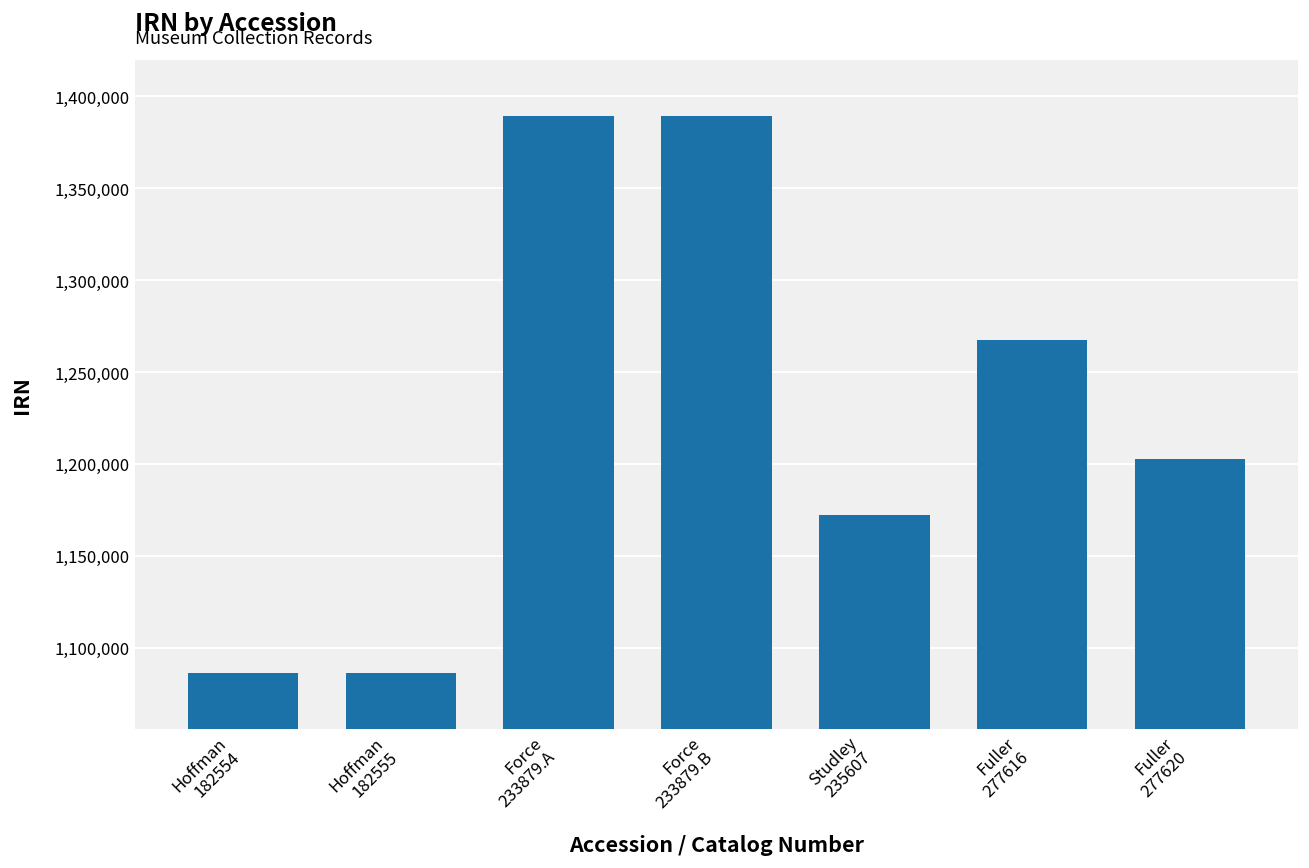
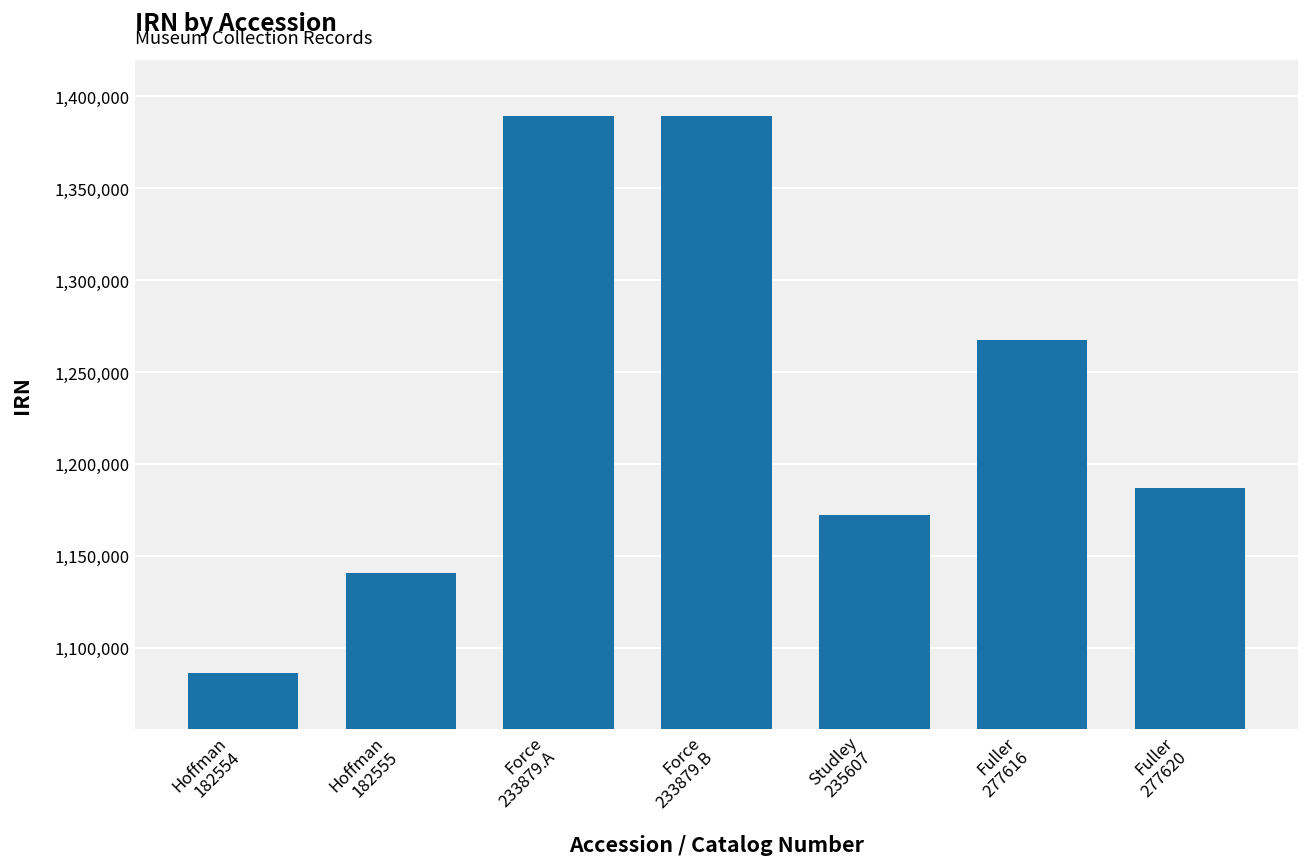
Hoffman 182555: 1,086,000 -> 1,141,000
Fuller 277620: 1,203,000 -> 1,187,000
